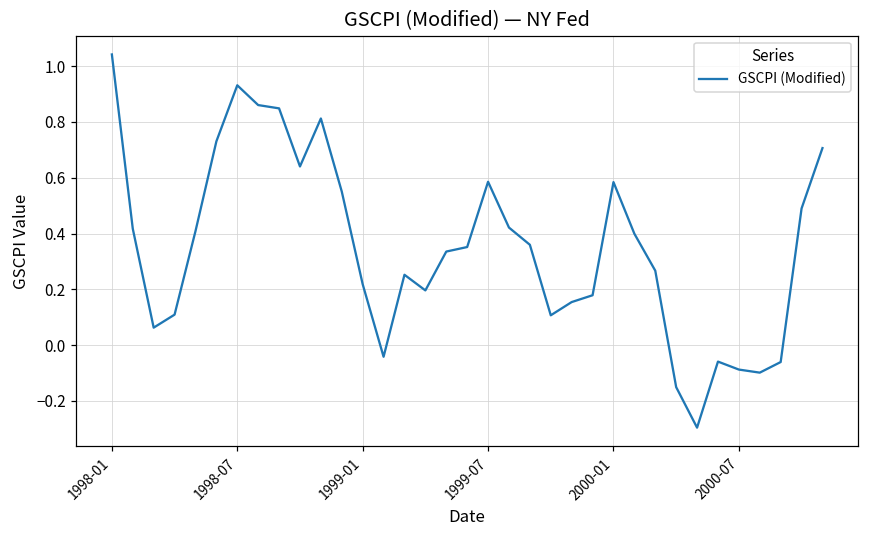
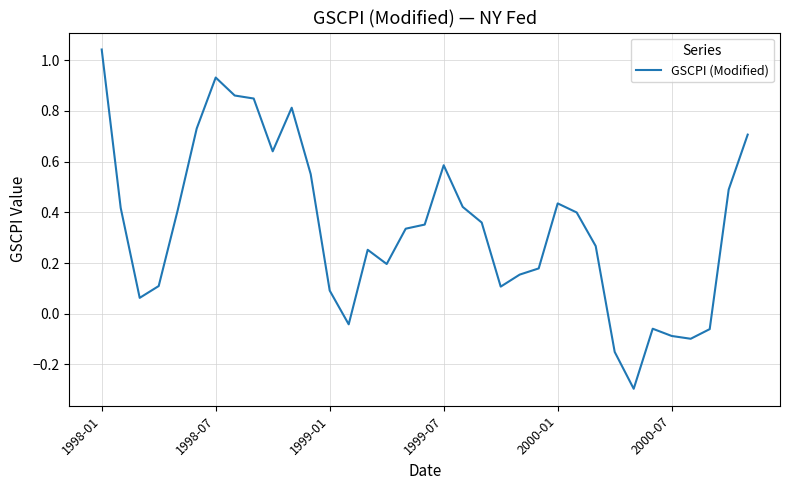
1999-01: 0.22 -> 0.09
2000-01: 0.58 -> 0.44
